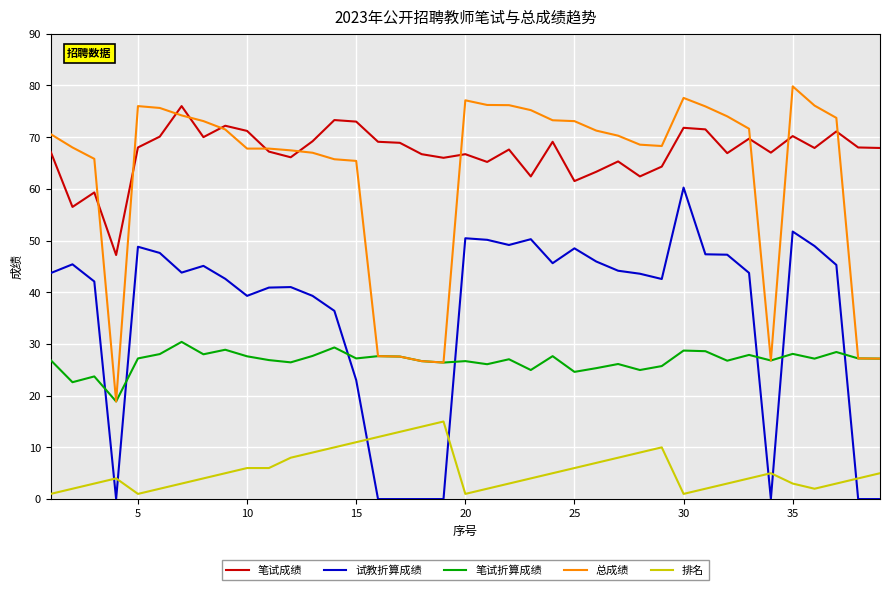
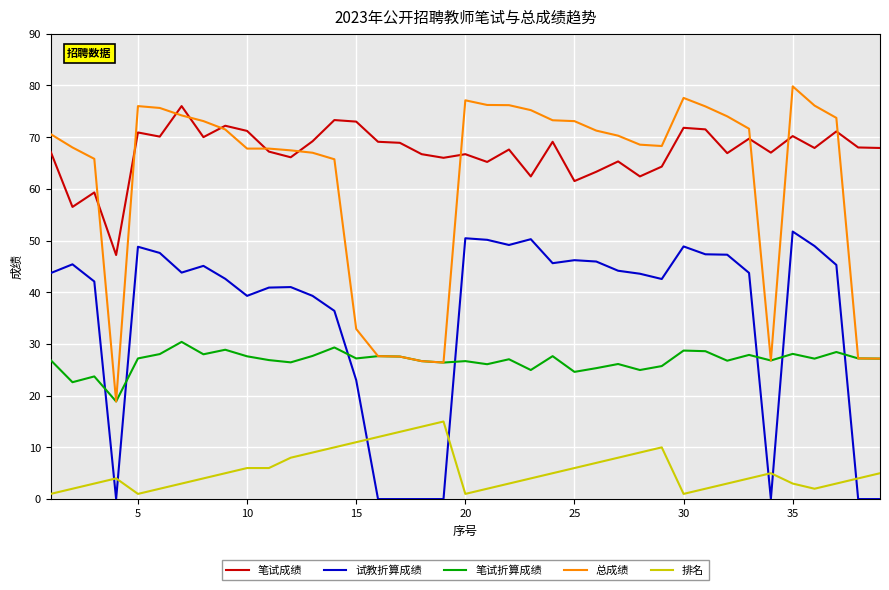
笔试成绩, 5: 68 -> 71
总成绩, 15: 65 -> 33
试教折算成绩, 25: 48 -> 46
试教折算成绩, 30: 60 -> 49
